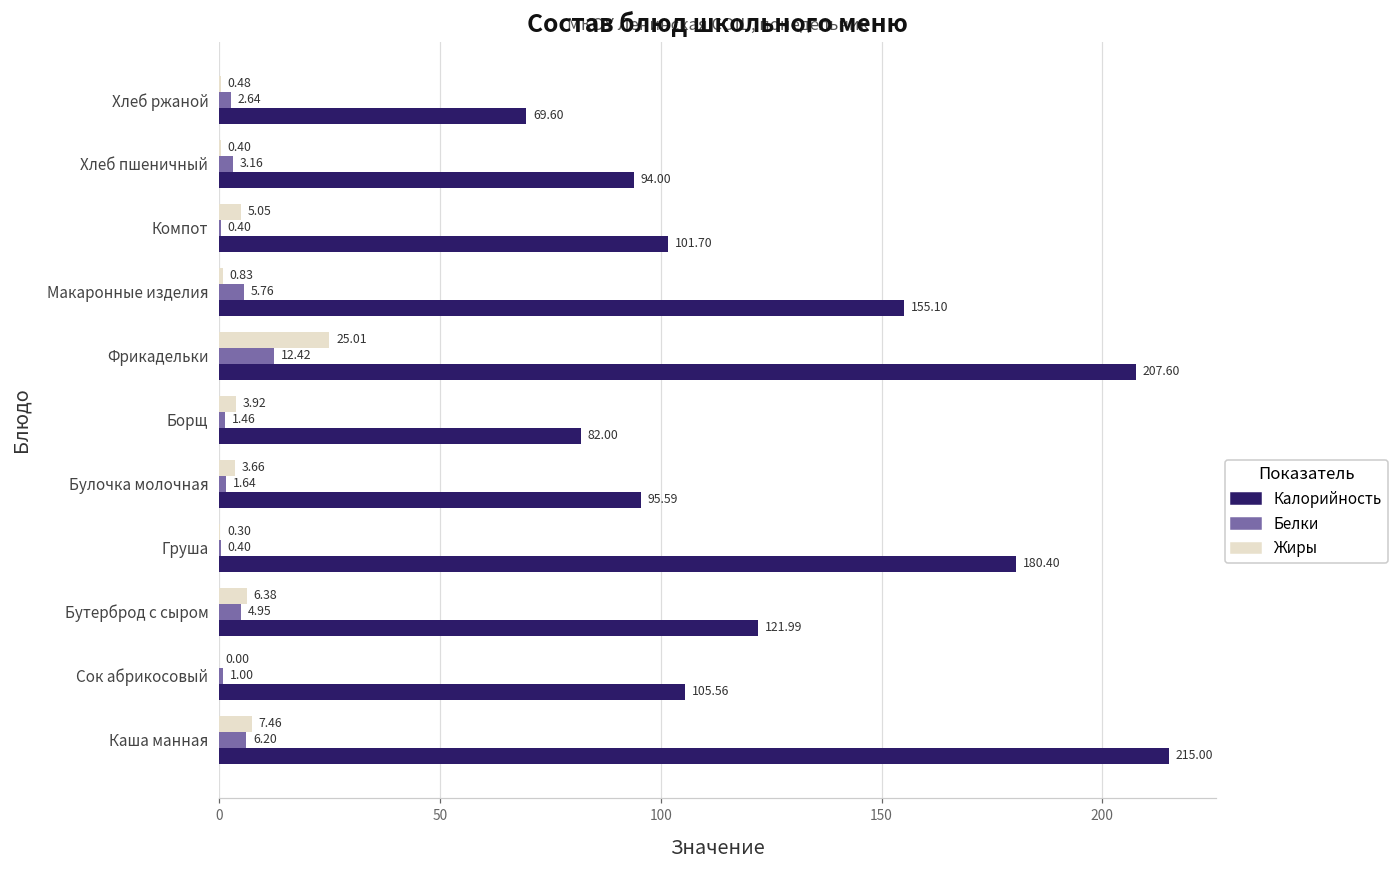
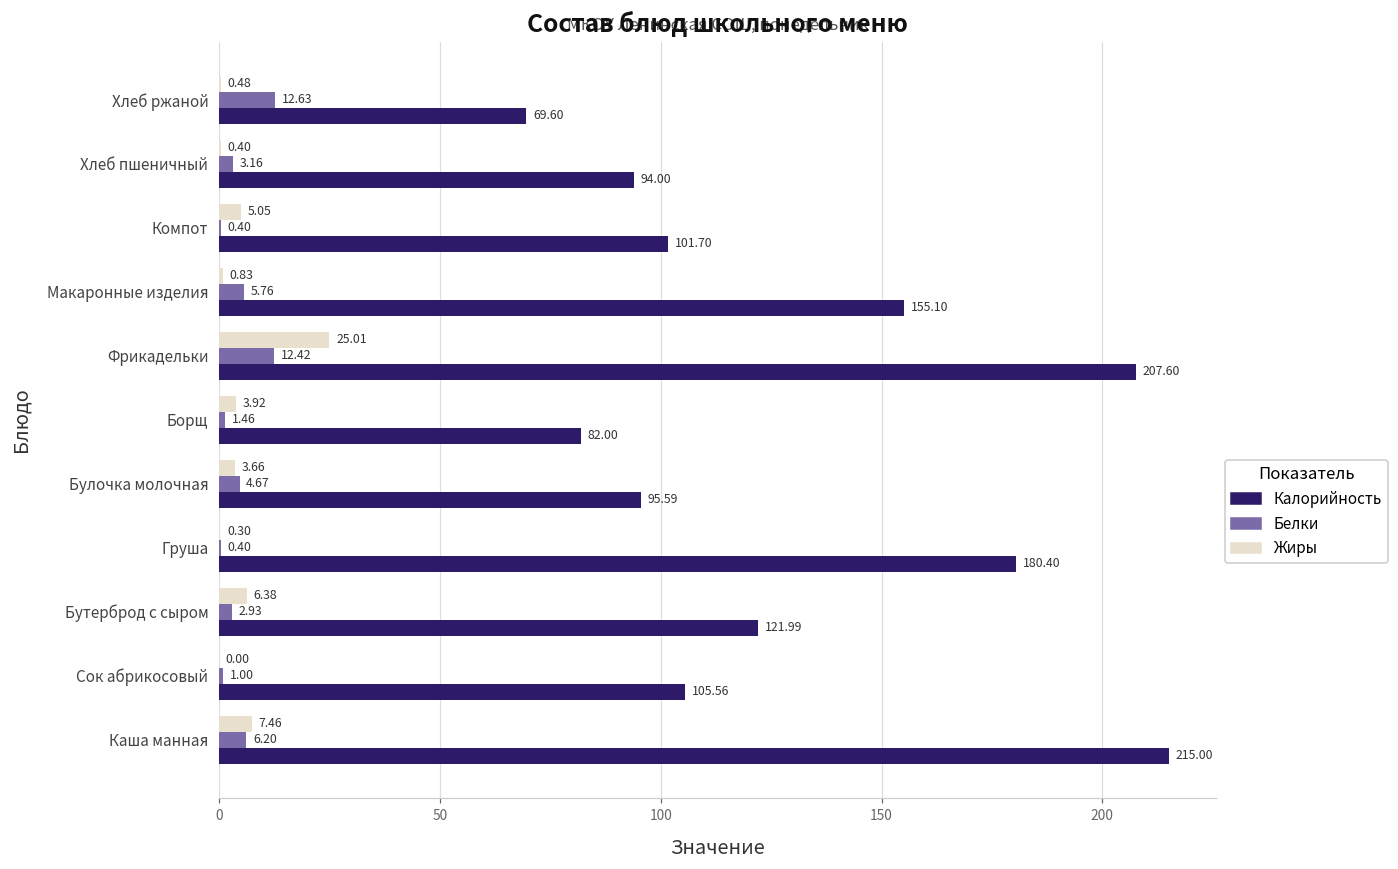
Белки, Хлеб ржаной: 2.64 -> 12.63
Белки, Булочка молочная: 1.64 -> 4.67
Белки, Бутерброд с сыром: 4.95 -> 2.93
